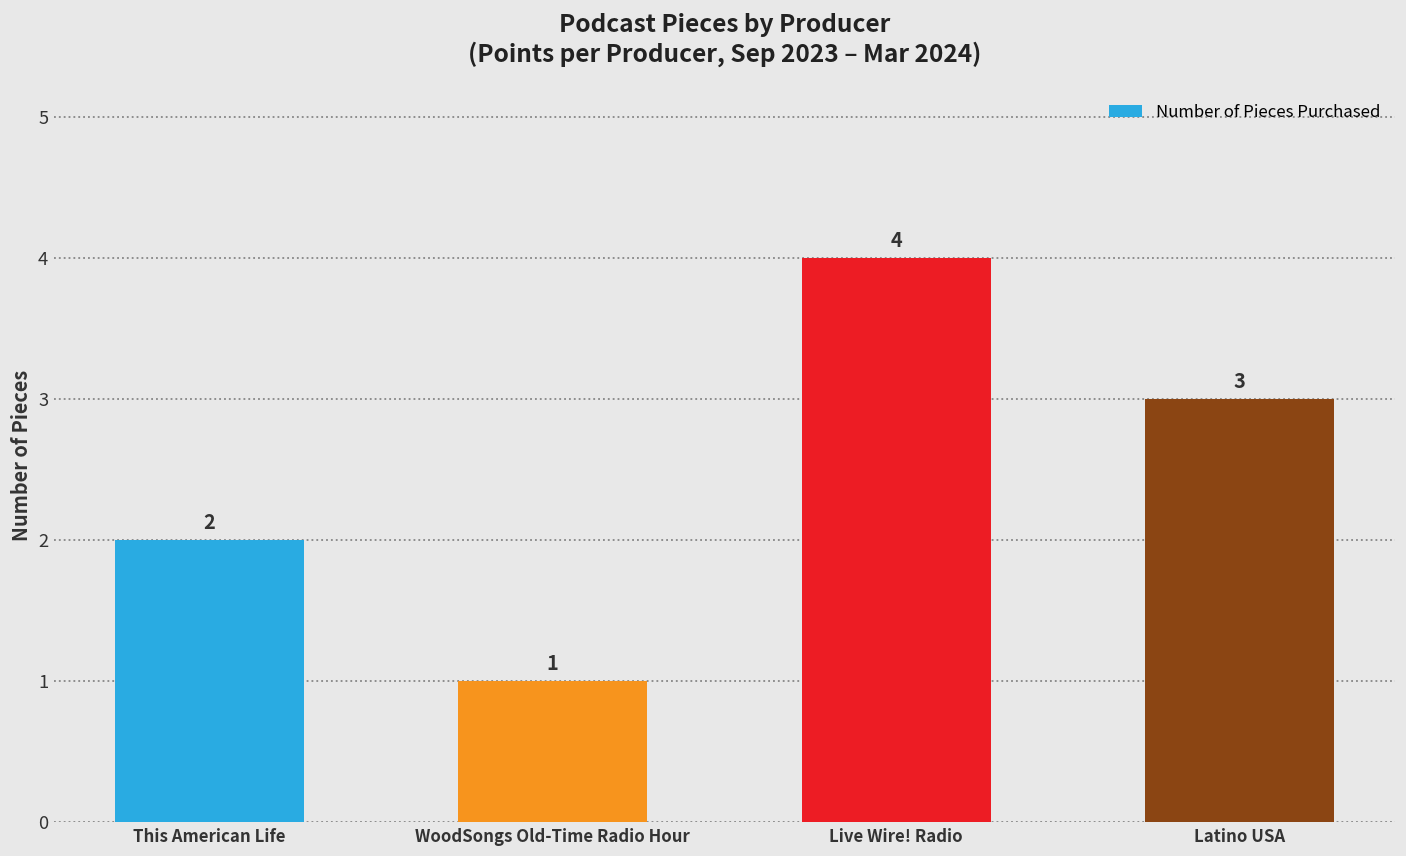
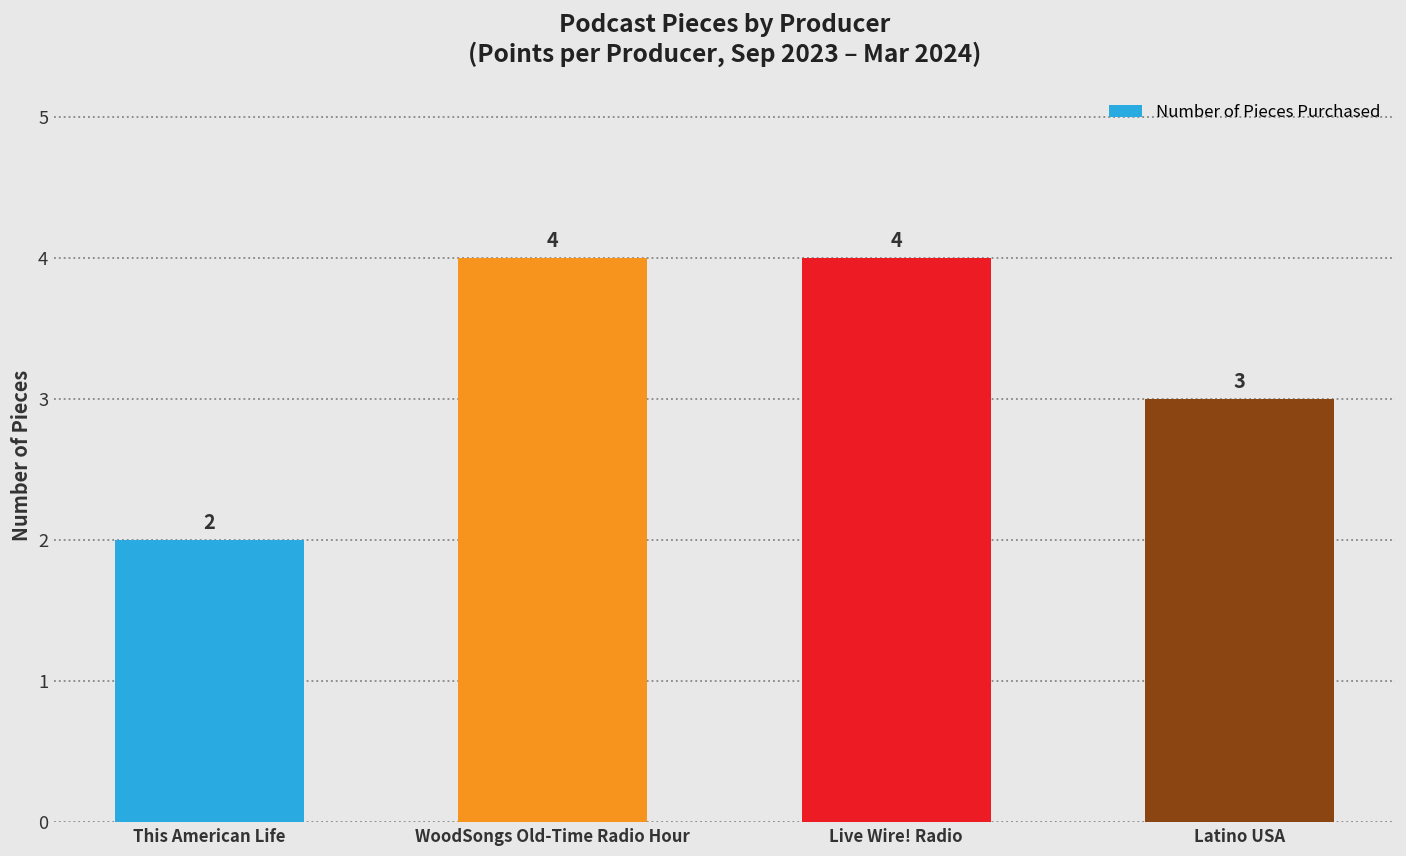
WoodSongs Old-Time Radio Hour: 1 -> 4
